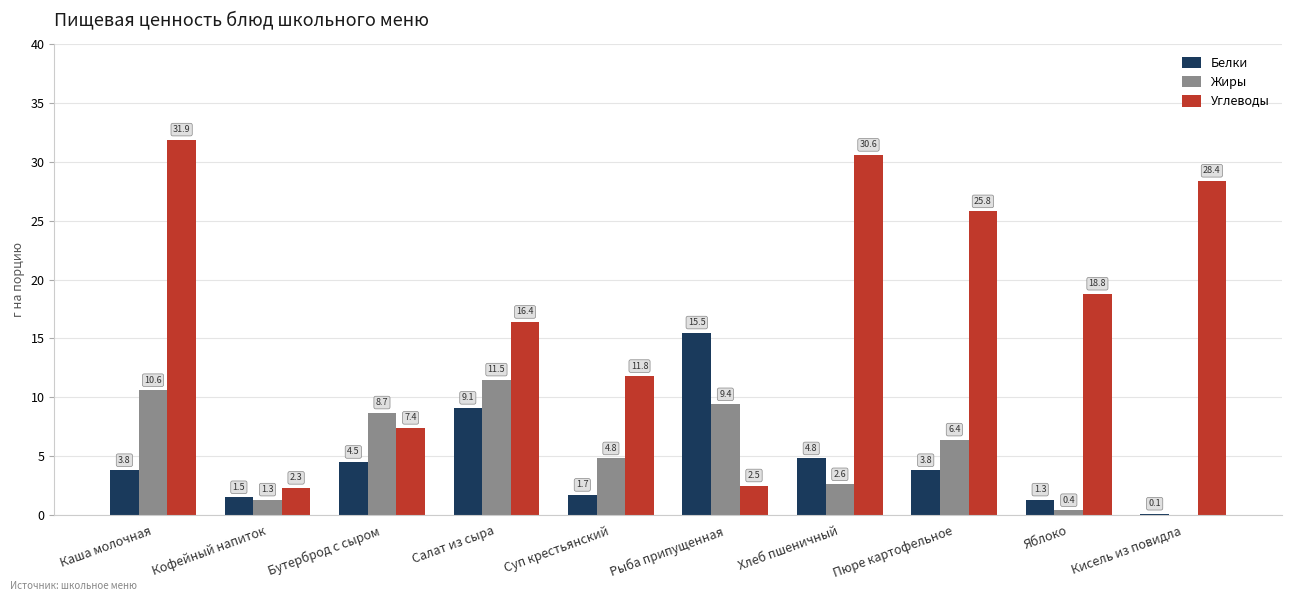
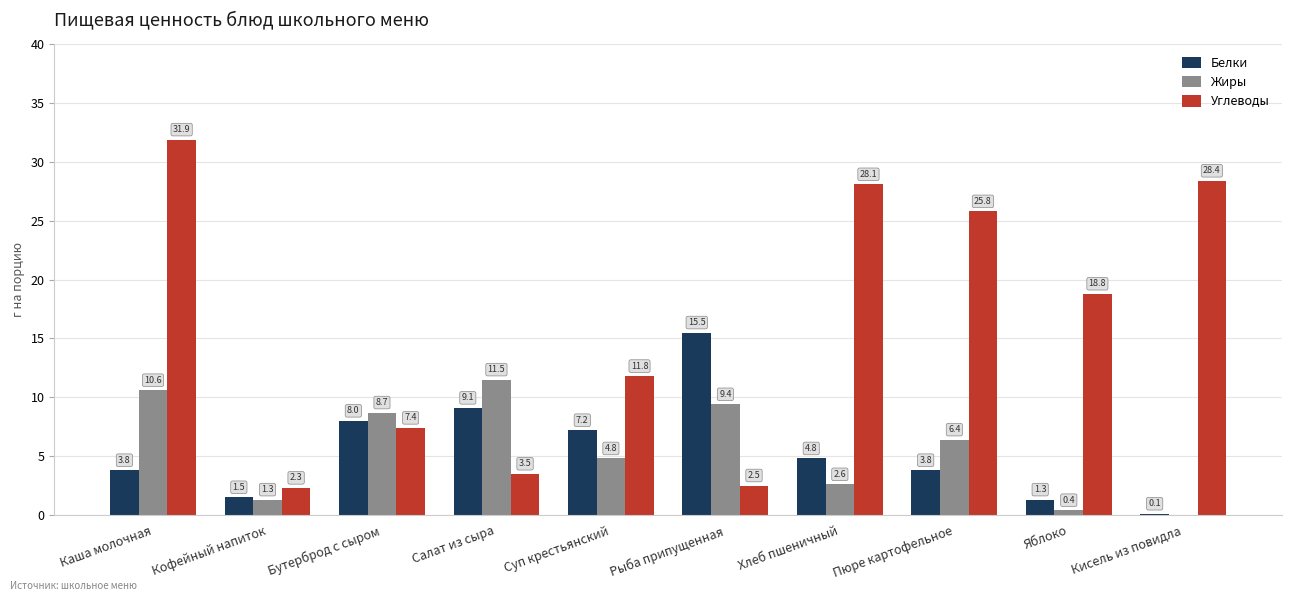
Белки, Бутерброд с сыром: 4.5 -> 8.0
Углеводы, Салат из сыра: 16.4 -> 3.5
Белки, Суп крестьянский: 1.7 -> 7.2
Углеводы, Хлеб пшеничный: 30.6 -> 28.1
